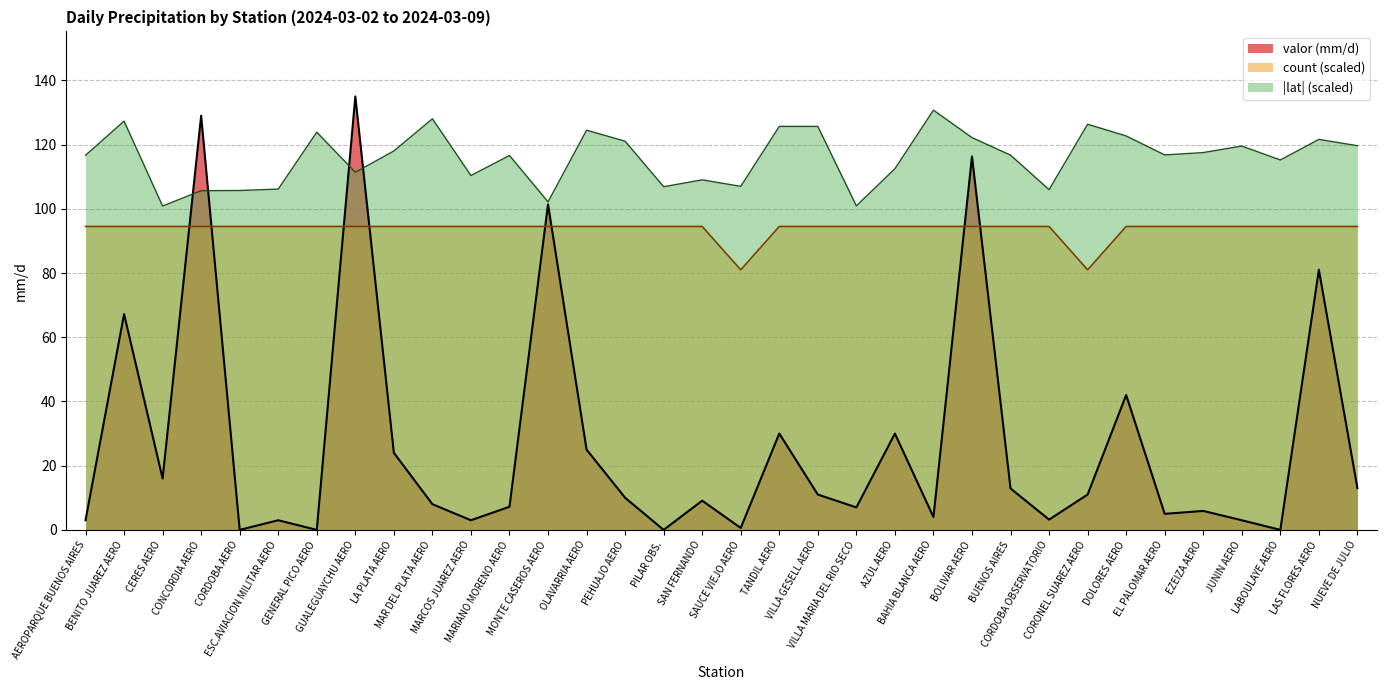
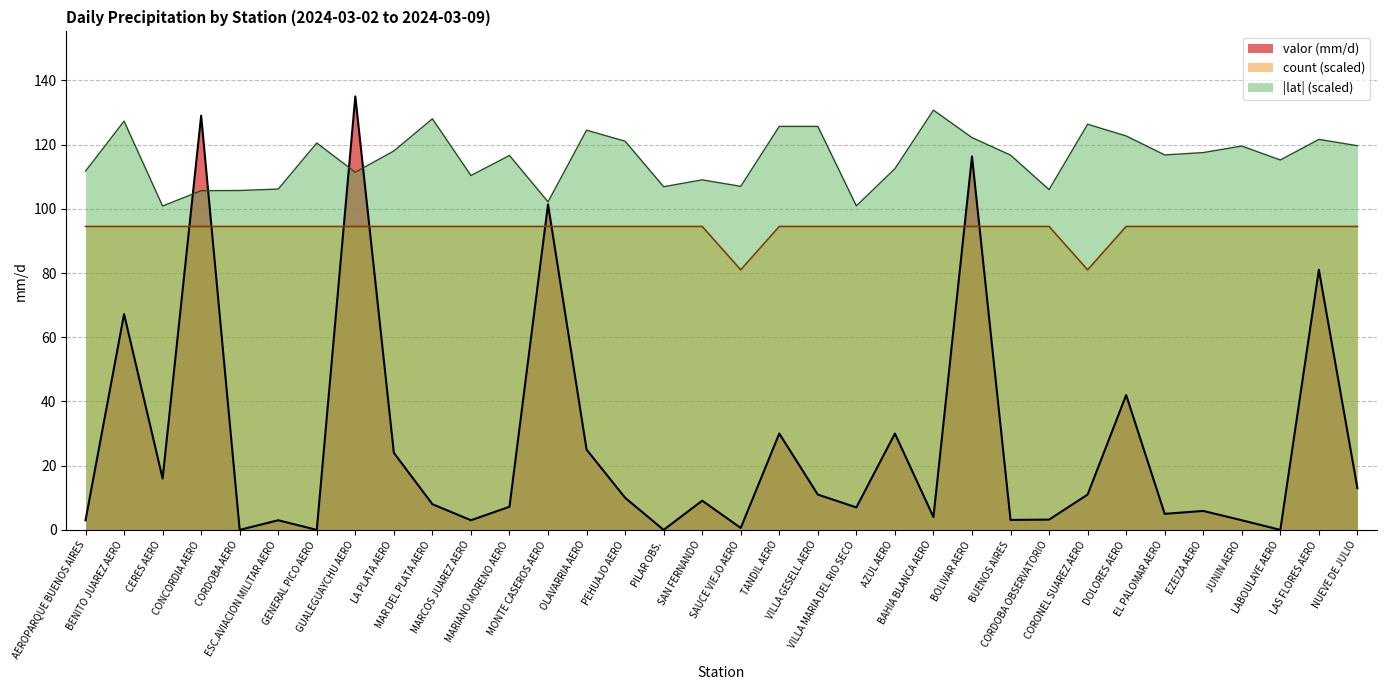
|lat| (scaled), AEROPARQUE BUENOS AIRES: 117 -> 112
|lat| (scaled), GENERAL PICO AERO: 124 -> 120
valor (mm/d), BUENOS AIRES: 13 -> 3
